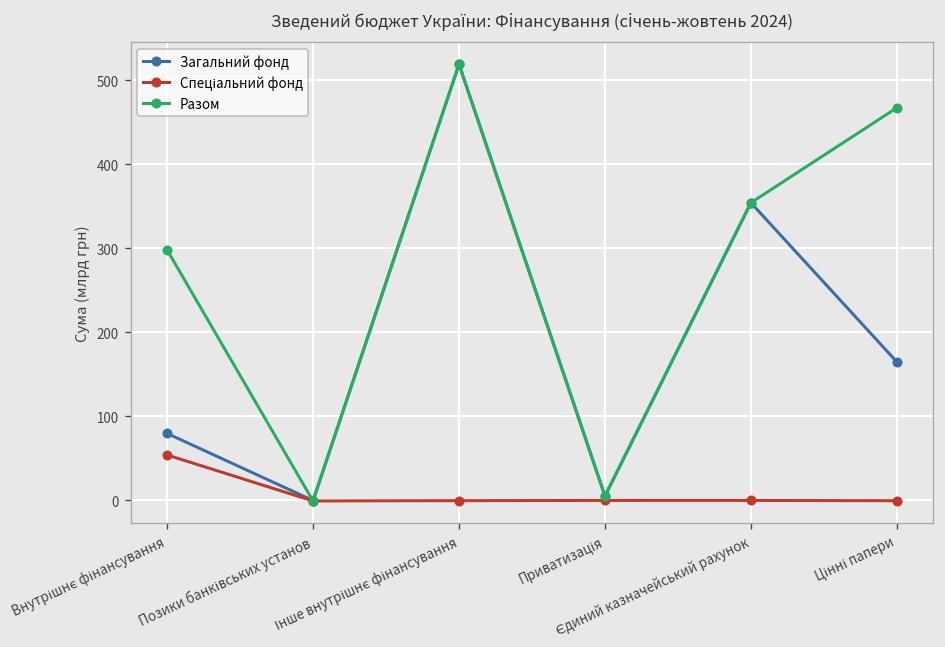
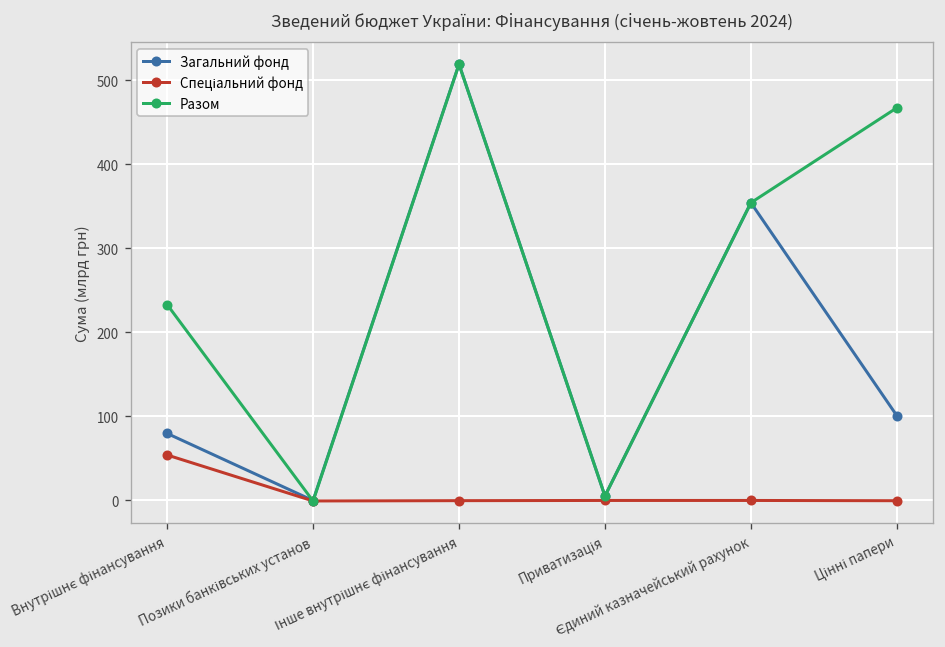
Разом, Внутрішнє фінансування: 300 -> 230
Загальний фонд, Цінні папери: 160 -> 100
